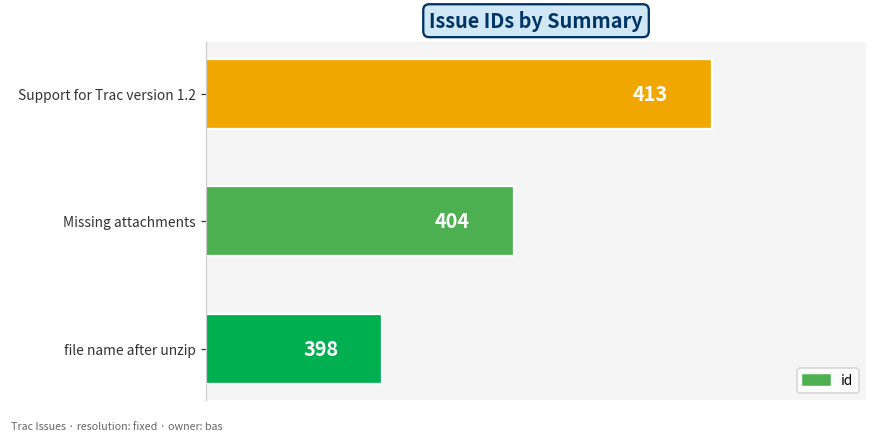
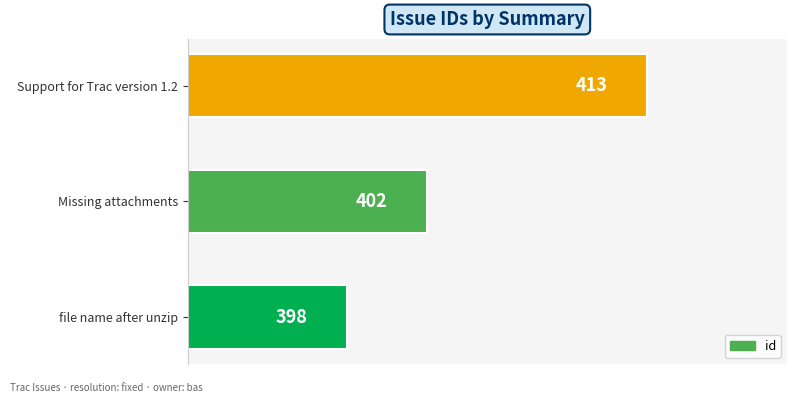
Missing attachments: 404 -> 402
